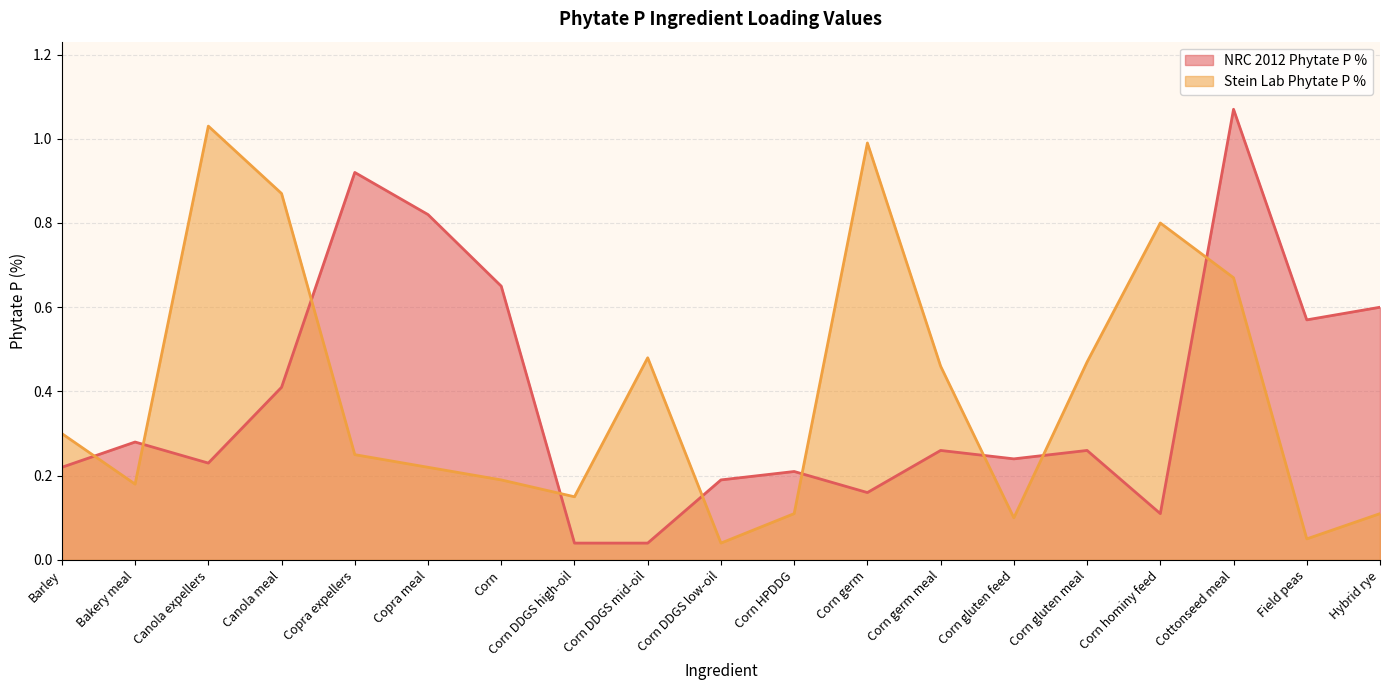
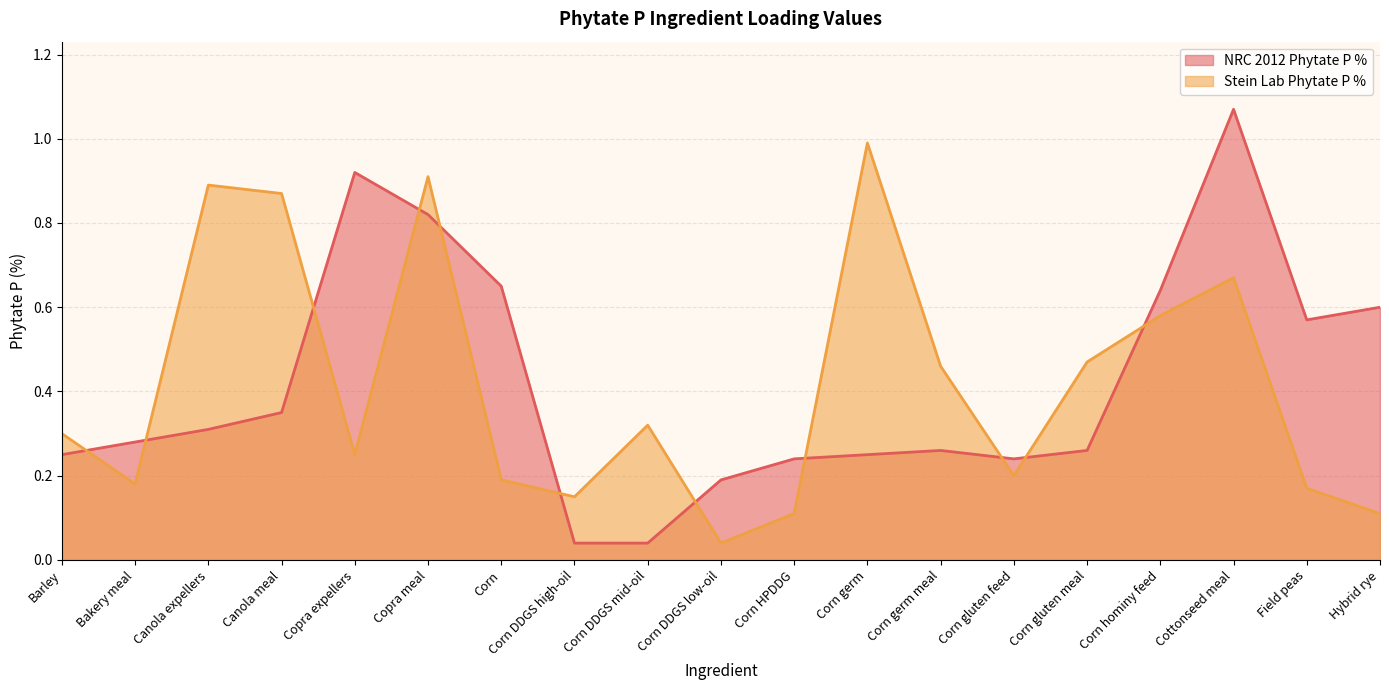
NRC 2012 Phytate P %, Barley: 0.22 -> 0.25
NRC 2012 Phytate P %, Canola expellers: 0.23 -> 0.31
Stein Lab Phytate P %, Canola expellers: 1.03 -> 0.89
NRC 2012 Phytate P %, Canola meal: 0.41 -> 0.35
Stein Lab Phytate P %, Copra meal: 0.22 -> 0.91
Stein Lab Phytate P %, Corn DDGS mid-oil: 0.48 -> 0.32
NRC 2012 Phytate P %, Corn HPDDG: 0.21 -> 0.24
NRC 2012 Phytate P %, Corn germ: 0.16 -> 0.25
Stein Lab Phytate P %, Corn gluten feed: 0.1 -> 0.2
NRC 2012 Phytate P %, Corn hominy feed: 0.11 -> 0.64
Stein Lab Phytate P %, Corn hominy feed: 0.80 -> 0.58
Stein Lab Phytate P %, Field peas: 0.05 -> 0.17
